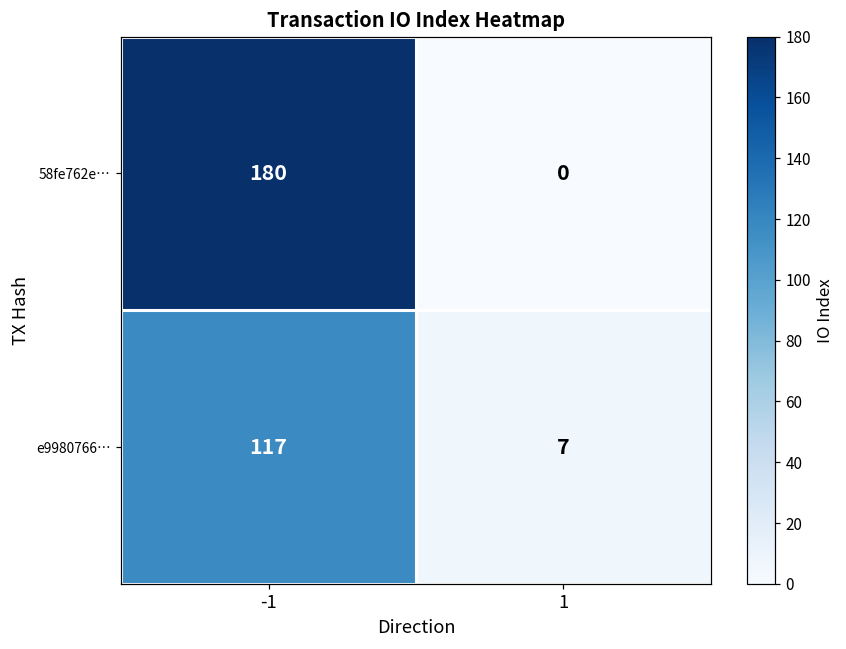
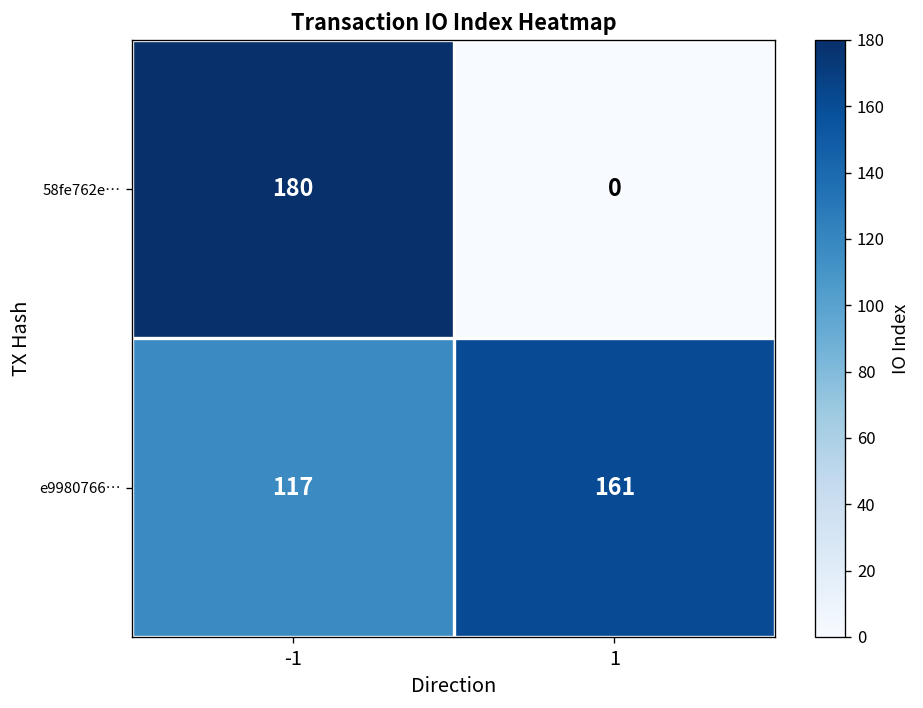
e9980766…, 1: 7 -> 161
